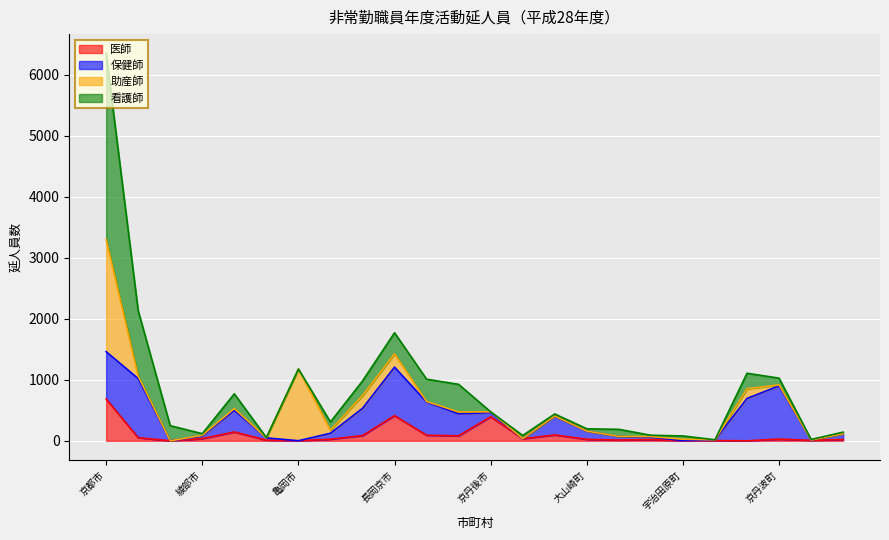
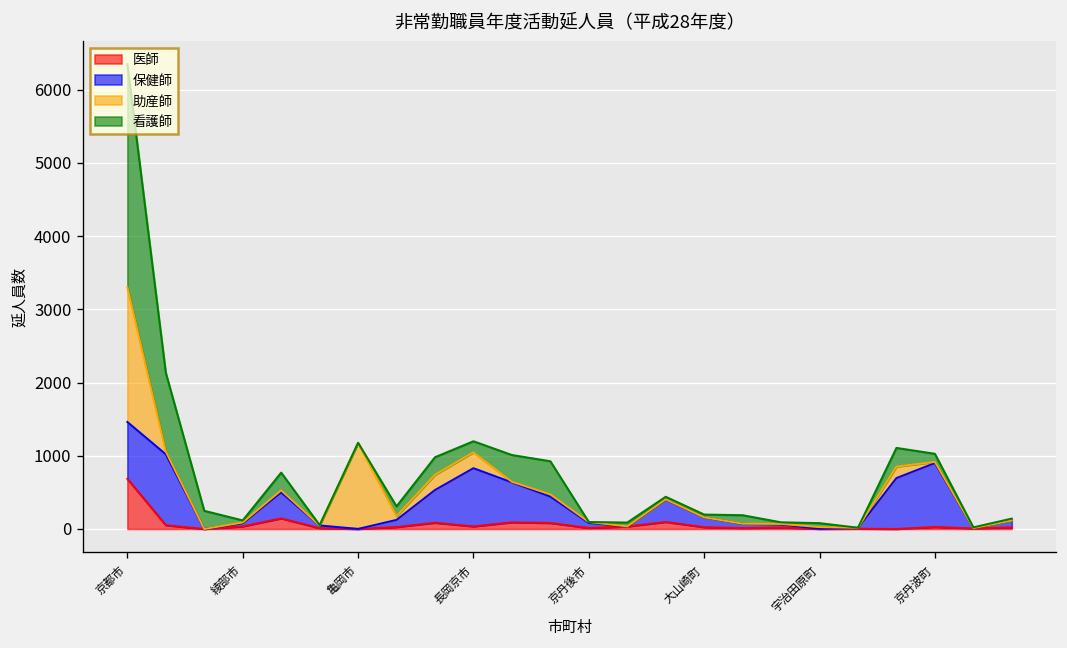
医師, 長岡京市: 400 -> 0
看護師, 長岡京市: 300 -> 200
医師, 京丹後市: 400 -> 0
